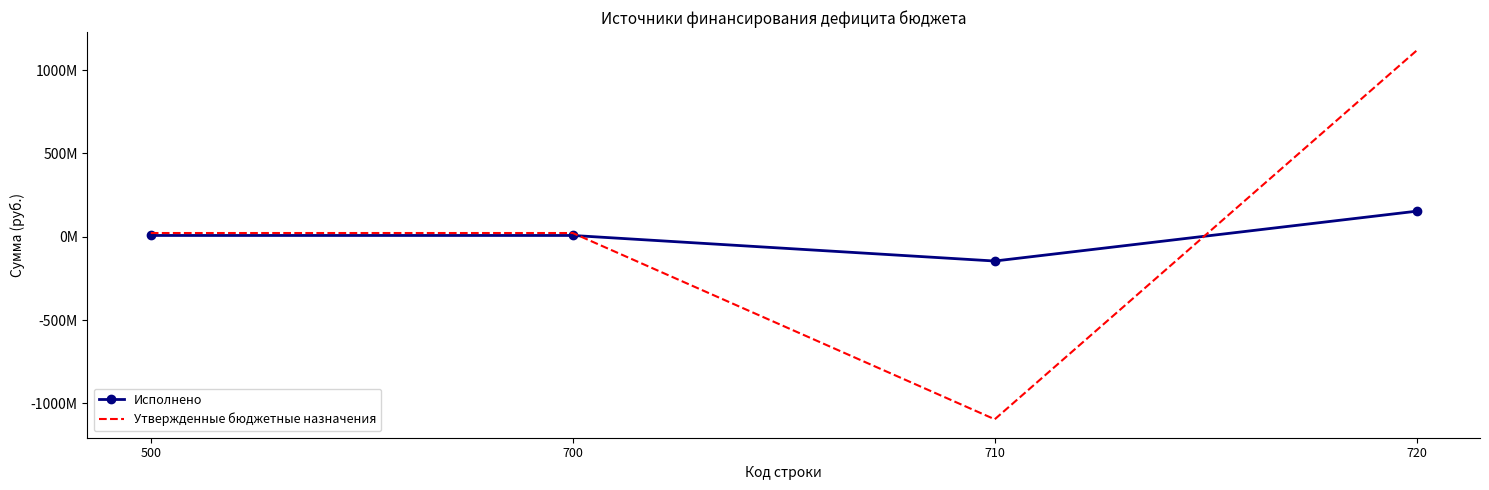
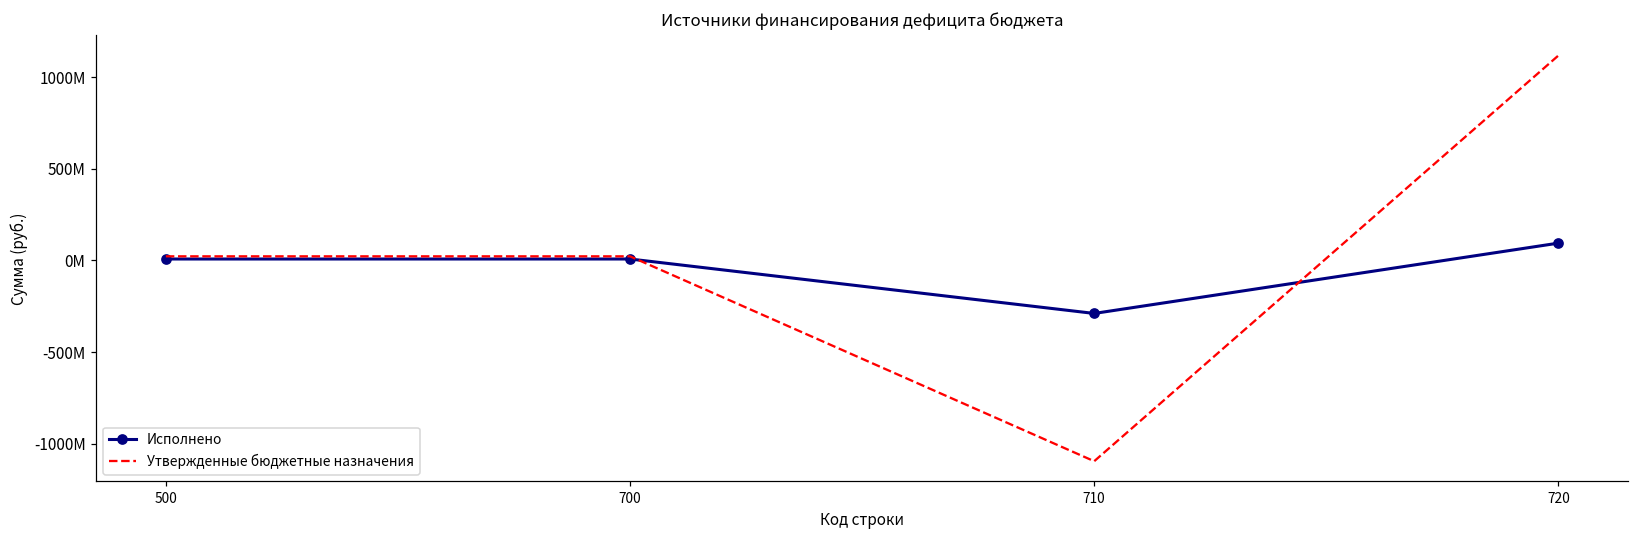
Исполнено, 710: -150000000 -> -290000000
Исполнено, 720: 150000000 -> 90000000
